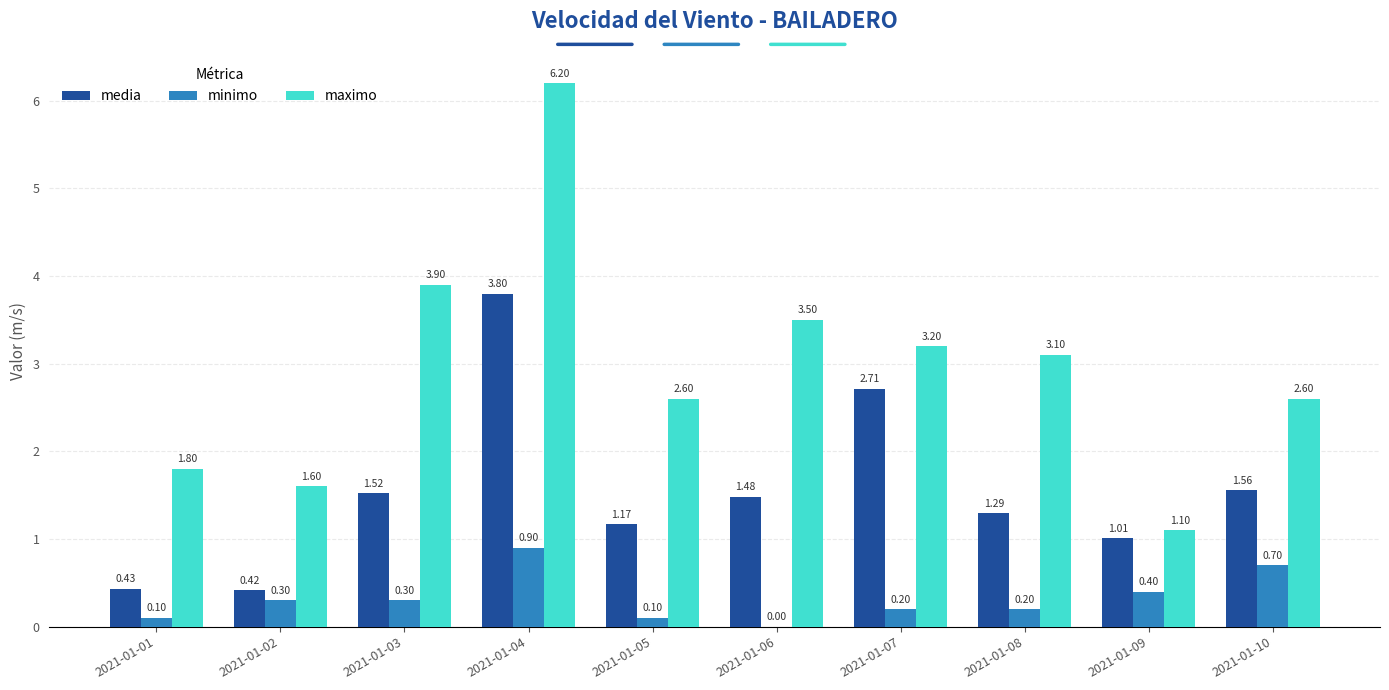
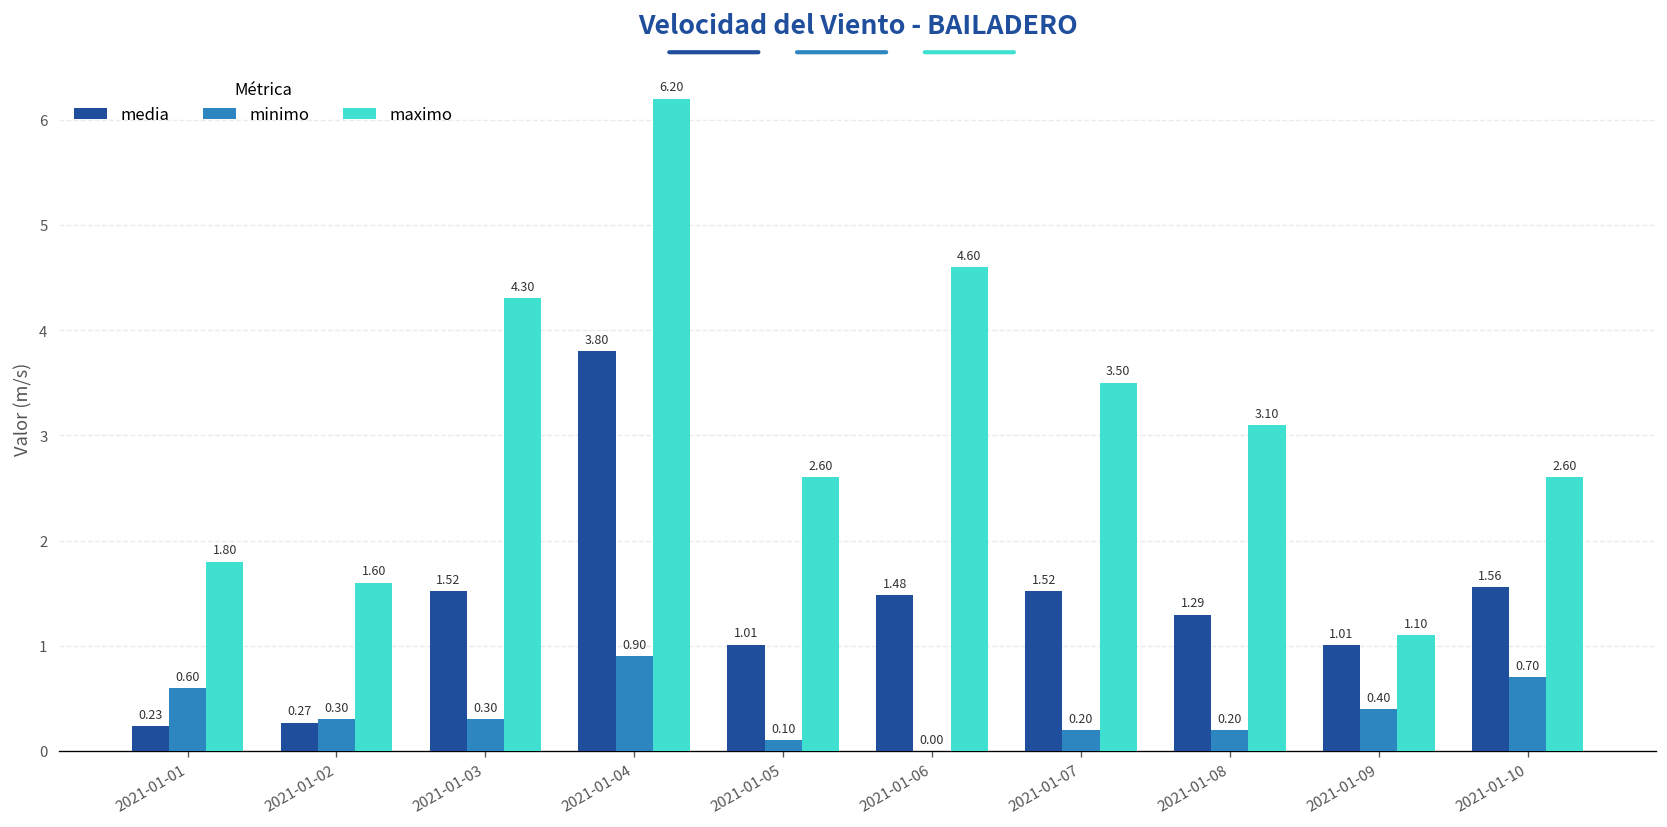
media, 2021-01-01: 0.43 -> 0.23
minimo, 2021-01-01: 0.10 -> 0.60
media, 2021-01-02: 0.42 -> 0.27
maximo, 2021-01-03: 3.90 -> 4.30
media, 2021-01-05: 1.17 -> 1.01
maximo, 2021-01-06: 3.50 -> 4.60
media, 2021-01-07: 2.71 -> 1.52
maximo, 2021-01-07: 3.20 -> 3.50
